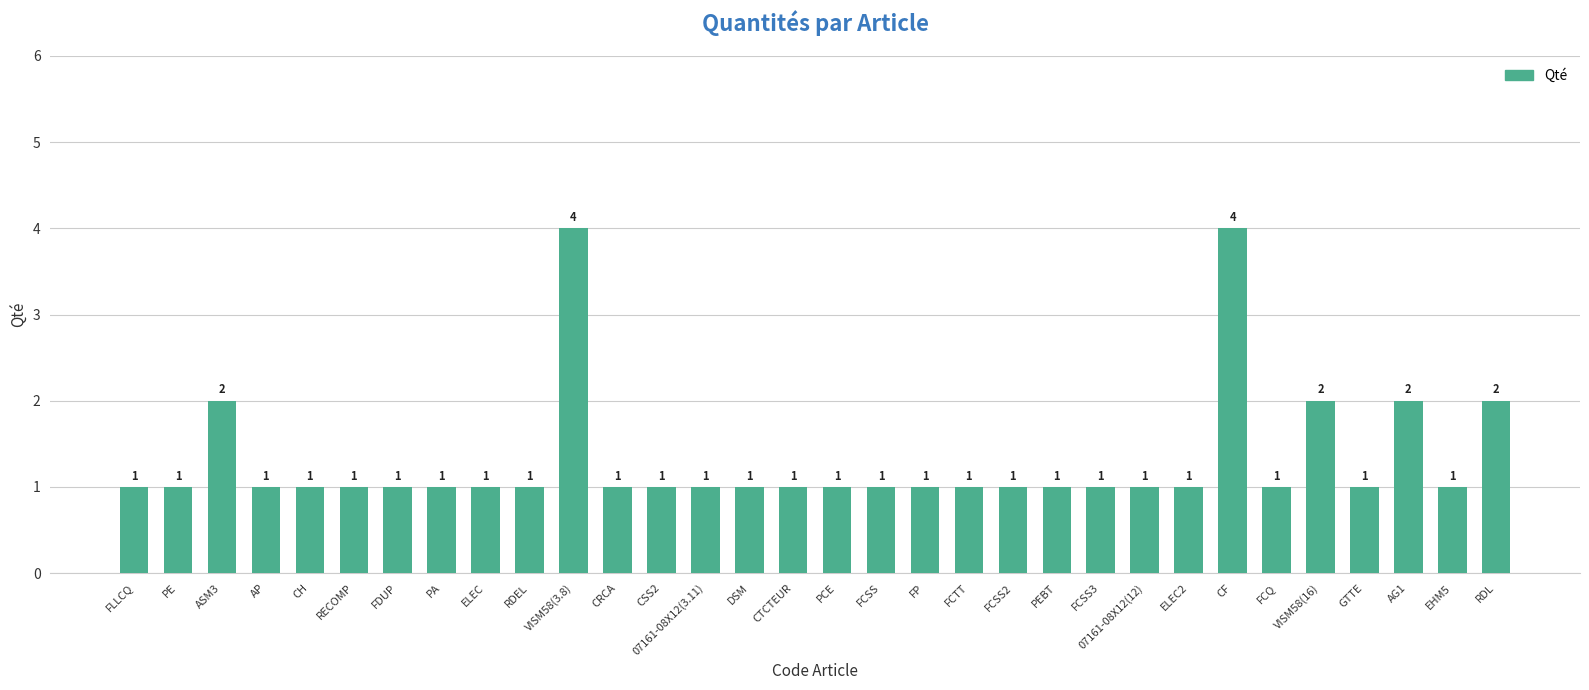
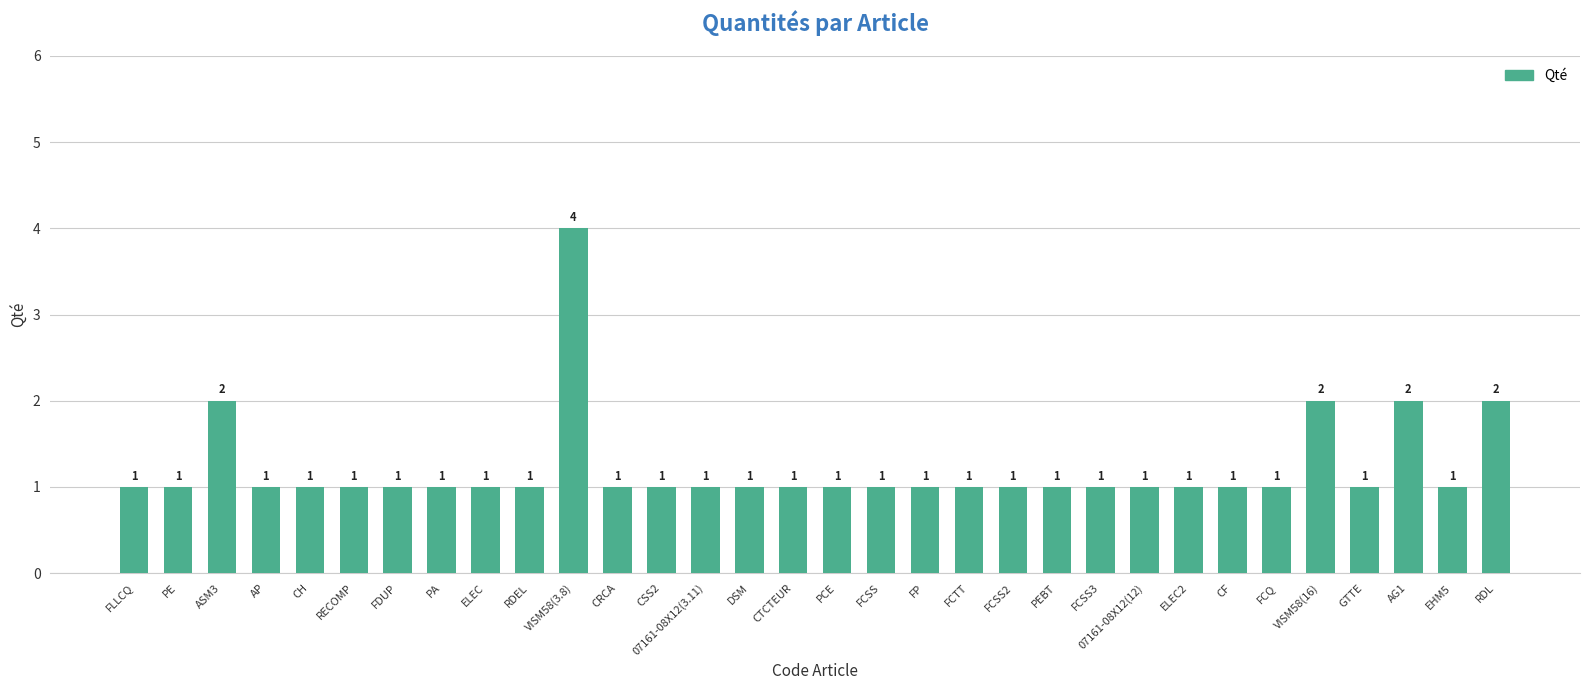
CF: 4 -> 1
